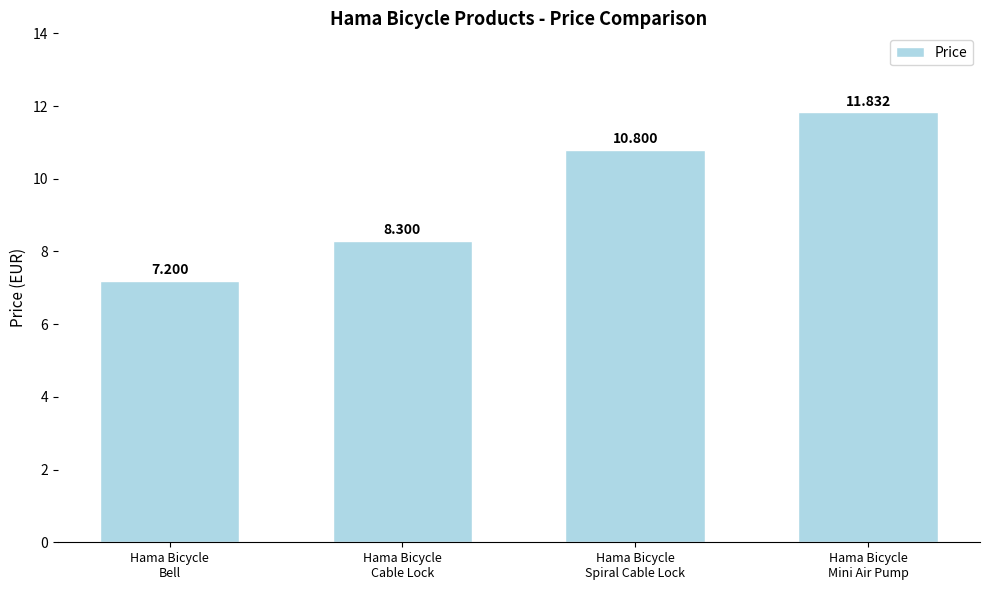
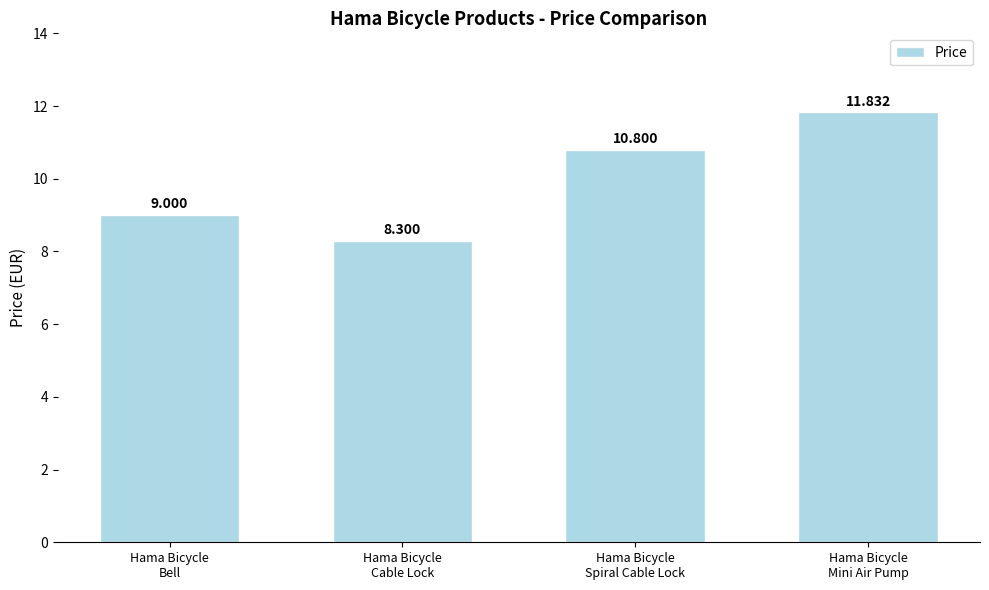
Hama Bicycle Bell: 7.200 -> 9.000
